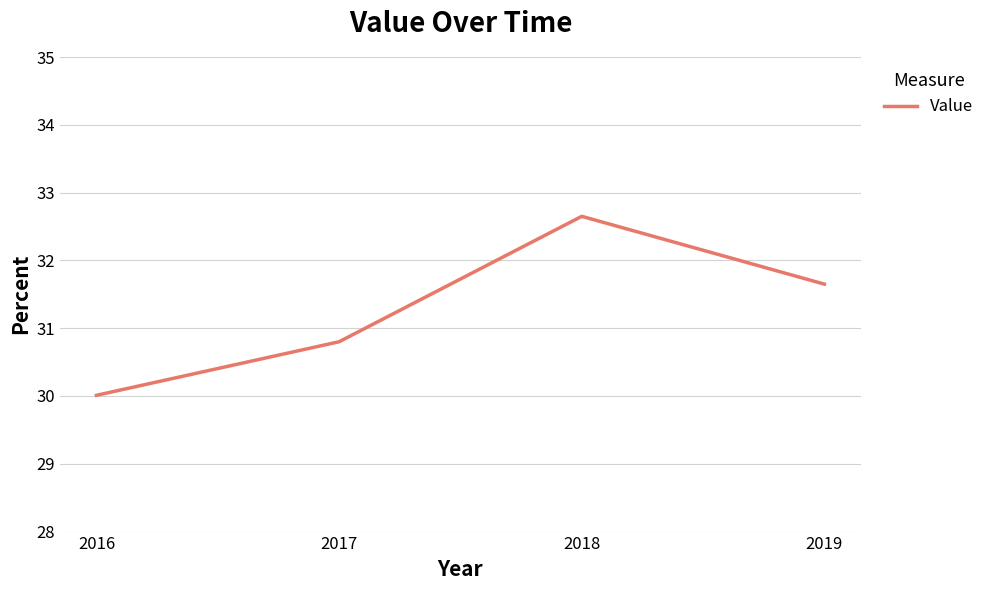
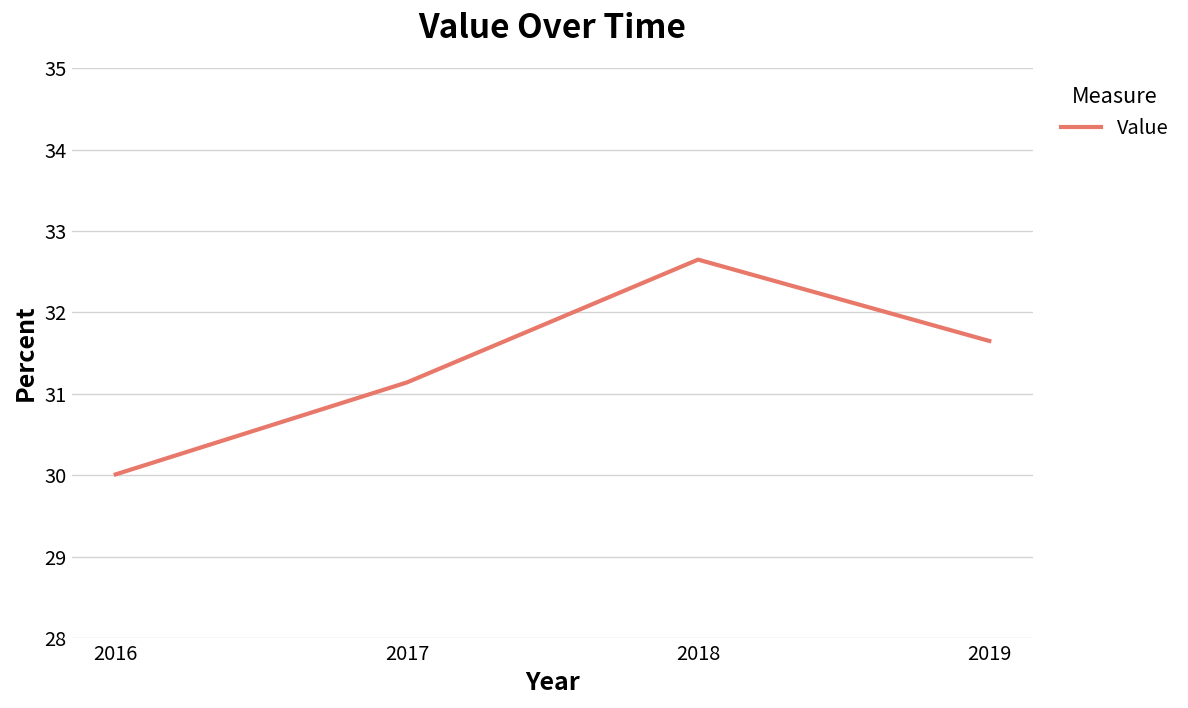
2017: 30.8 -> 31.1
